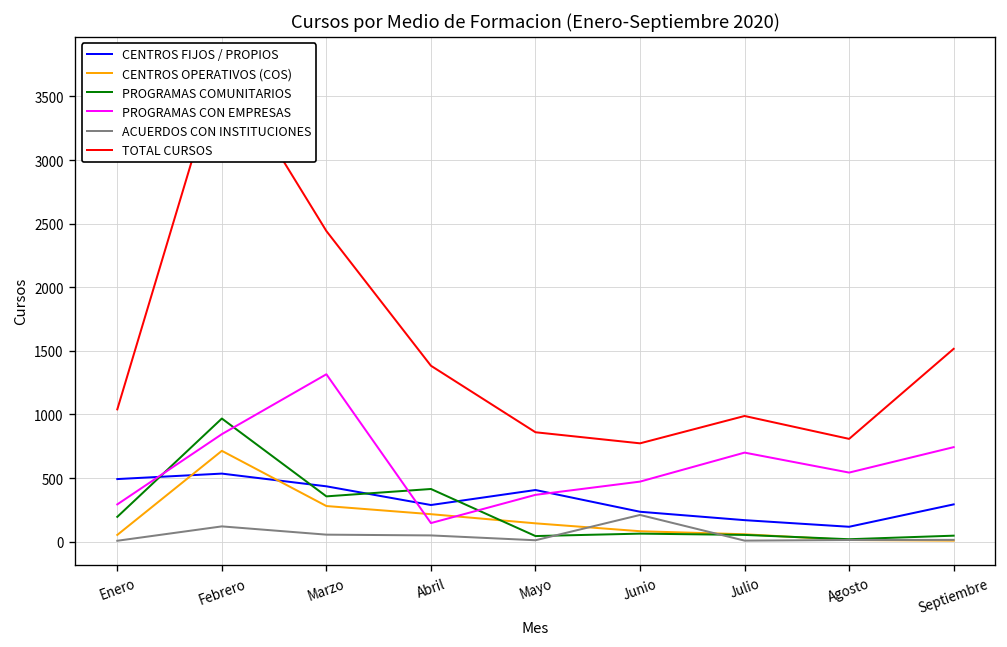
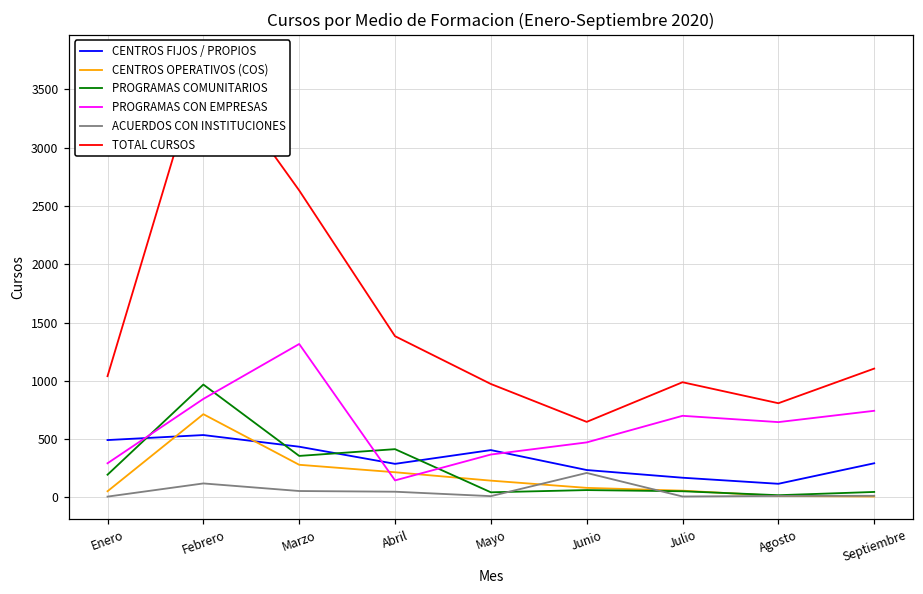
TOTAL CURSOS, Marzo: 2440 -> 2630
TOTAL CURSOS, Mayo: 860 -> 970
TOTAL CURSOS, Junio: 770 -> 650
PROGRAMAS CON EMPRESAS, Agosto: 540 -> 650
TOTAL CURSOS, Septiembre: 1520 -> 1110
